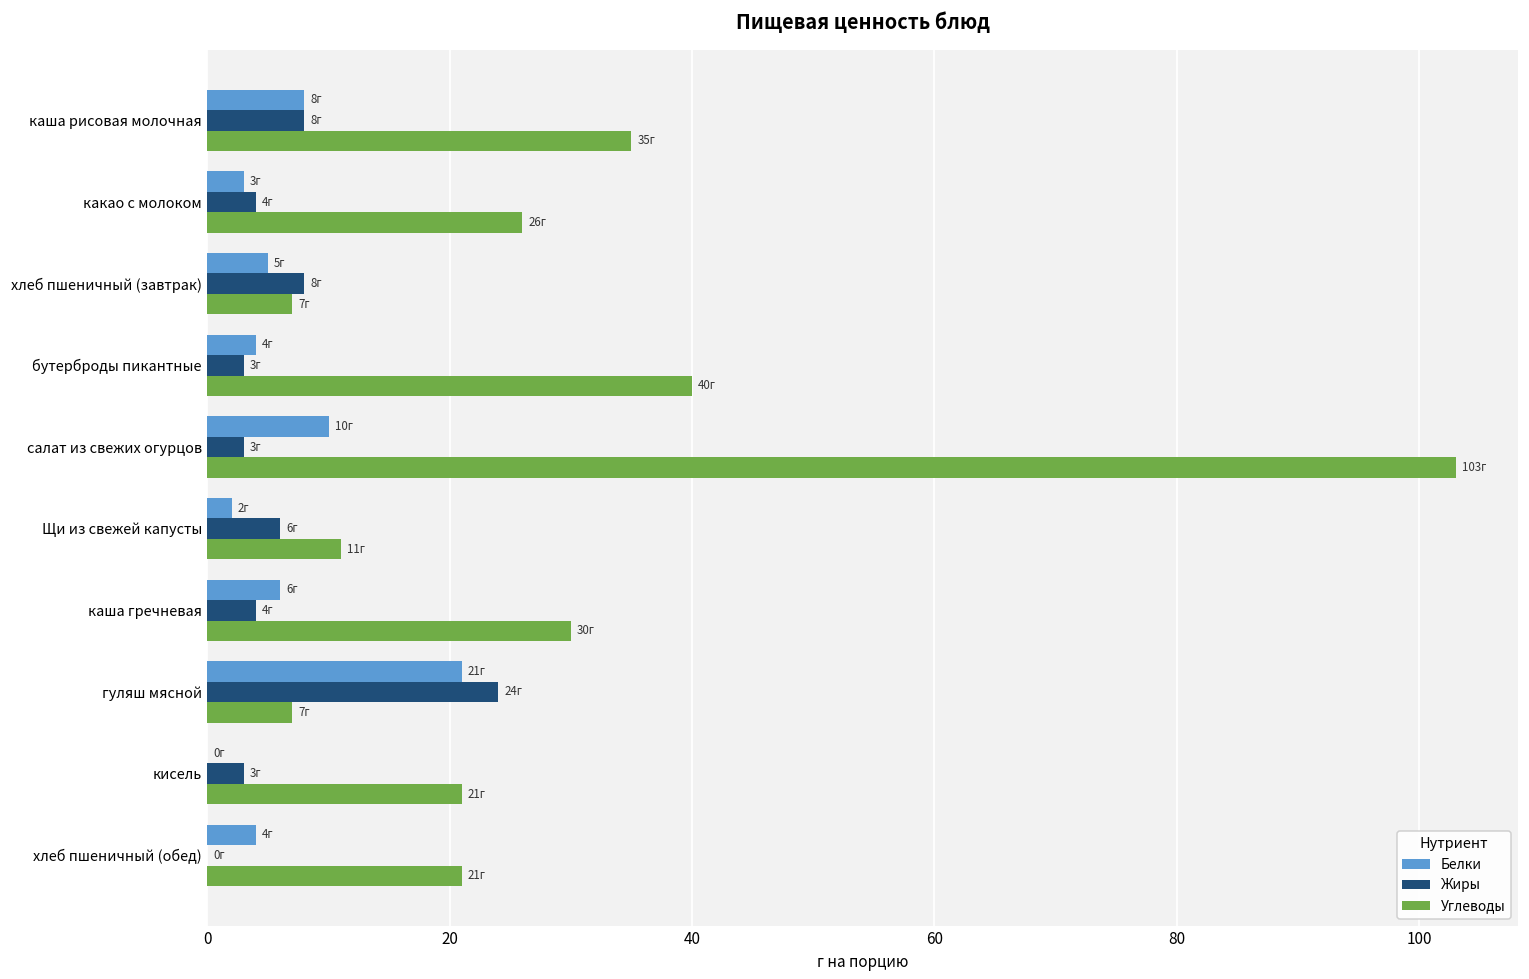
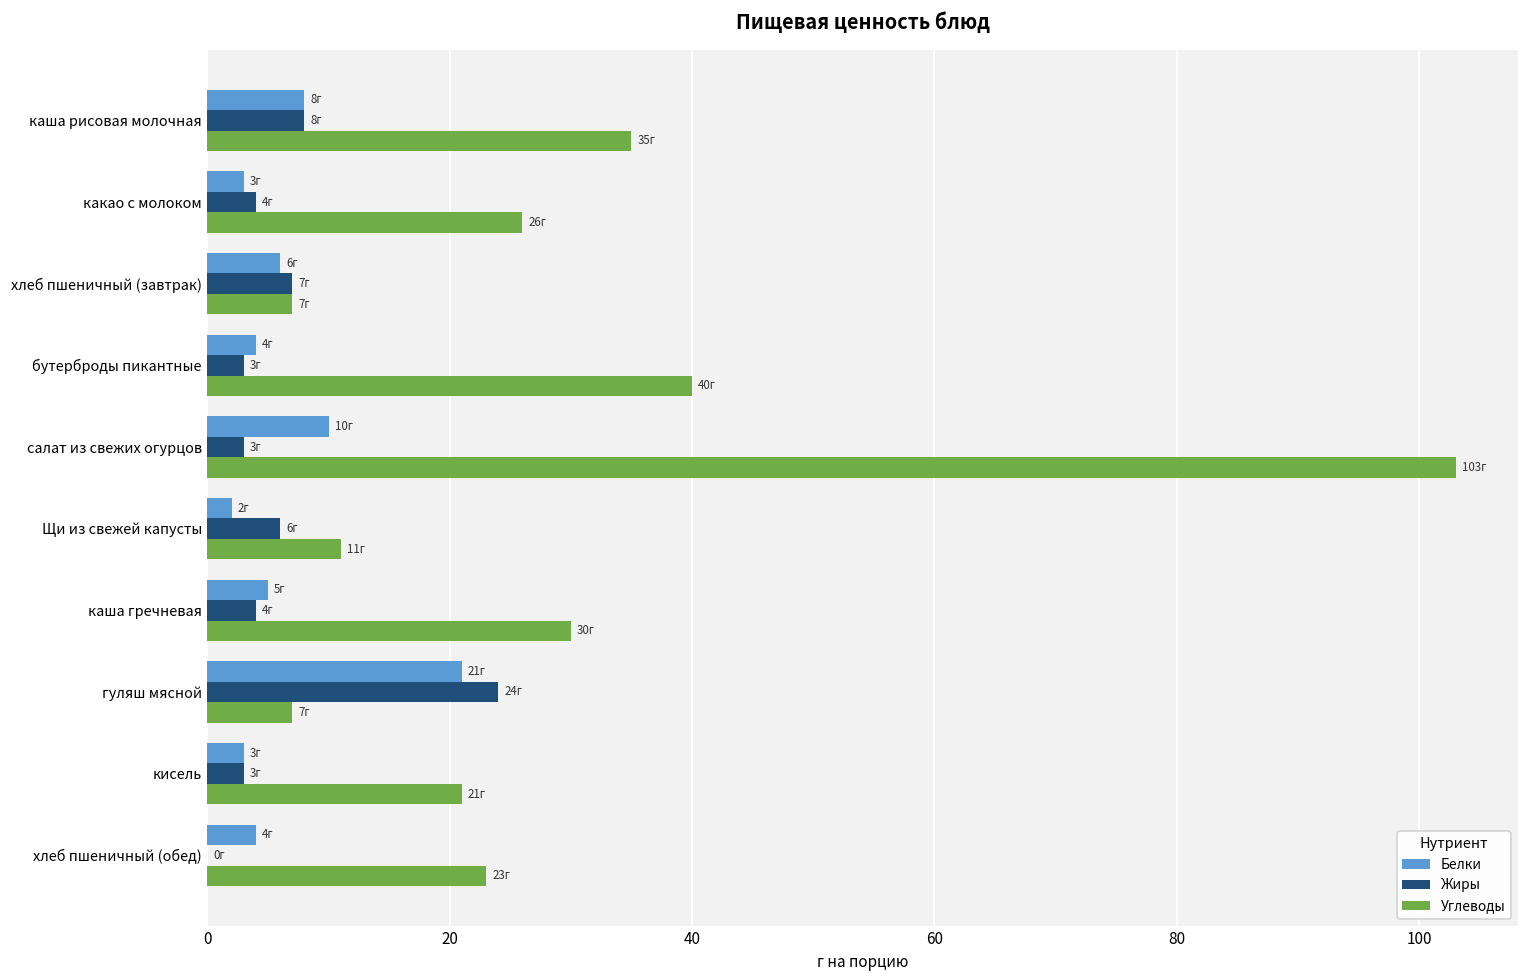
Белки, хлеб пшеничный (завтрак): 5г -> 6г
Жиры, хлеб пшеничный (завтрак): 8г -> 7г
Белки, каша гречневая: 6г -> 5г
Белки, кисель: 0г -> 3г
Углеводы, хлеб пшеничный (обед): 21г -> 23г
